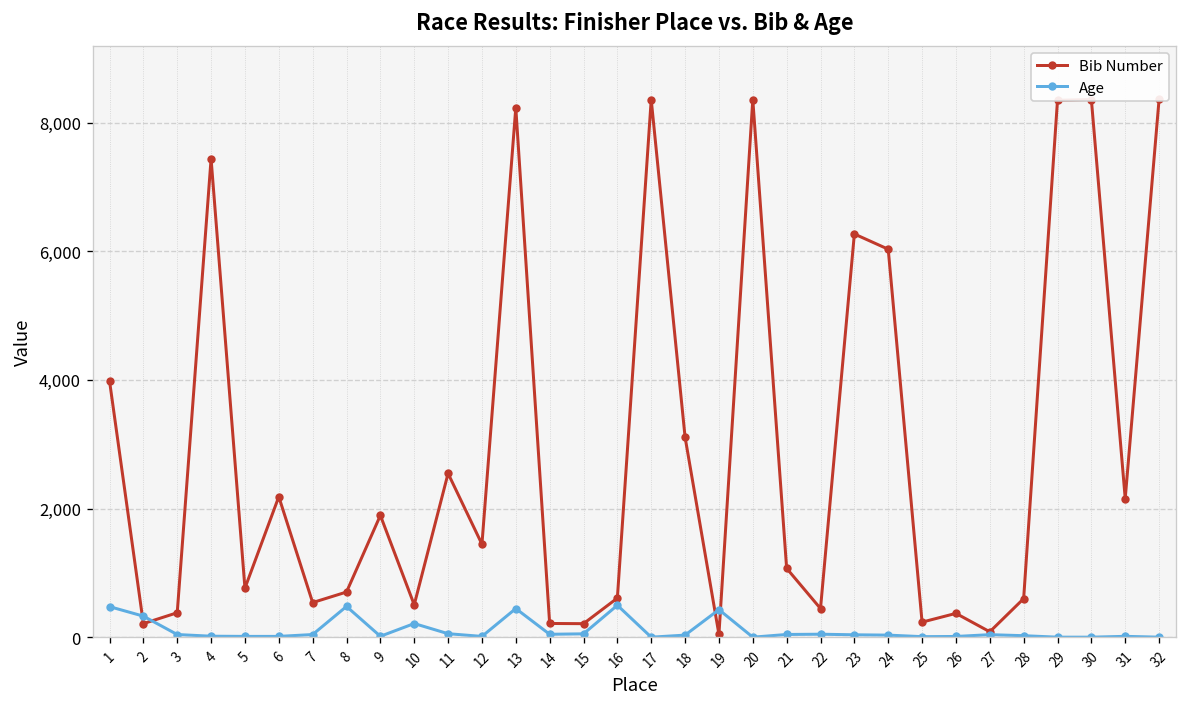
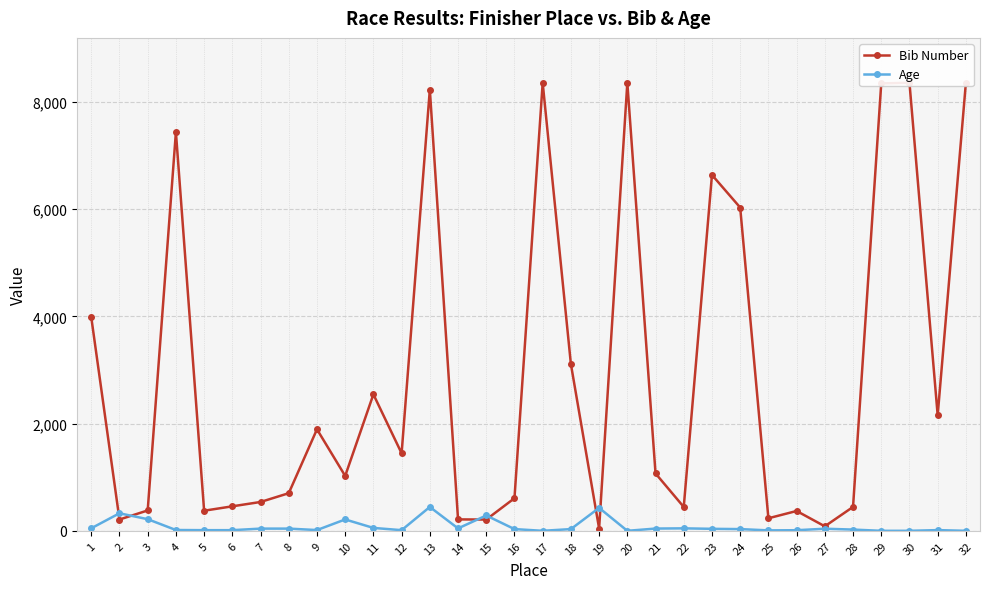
Age, 1: 500 -> 0
Age, 3: 0 -> 200
Bib Number, 5: 800 -> 400
Bib Number, 6: 2,200 -> 500
Age, 8: 500 -> 0
Bib Number, 10: 500 -> 1,000
Age, 15: 100 -> 300
Age, 16: 500 -> 0
Bib Number, 23: 6,300 -> 6,600
Bib Number, 28: 600 -> 400
